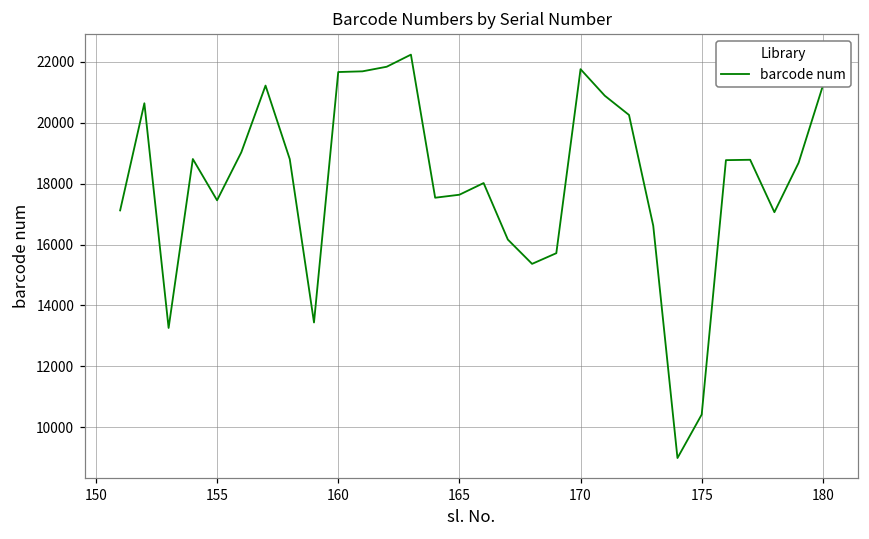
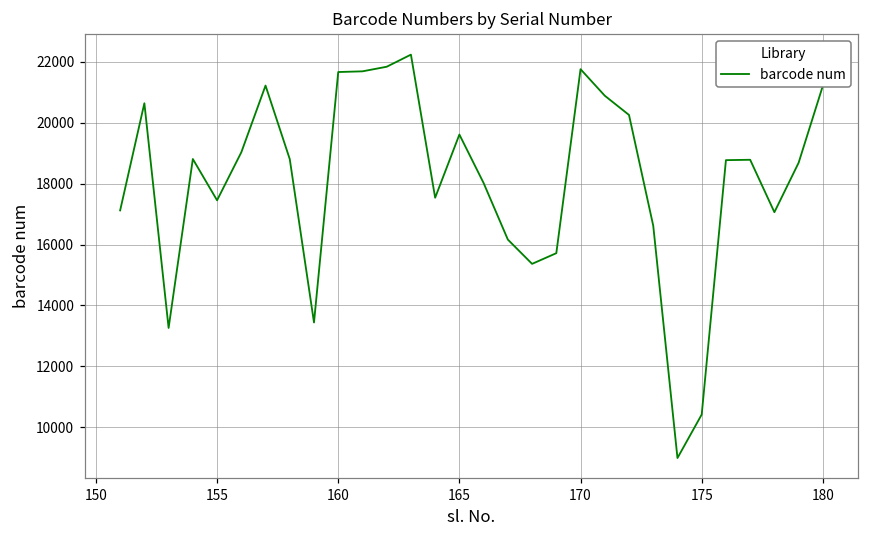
165: 17600 -> 19600
